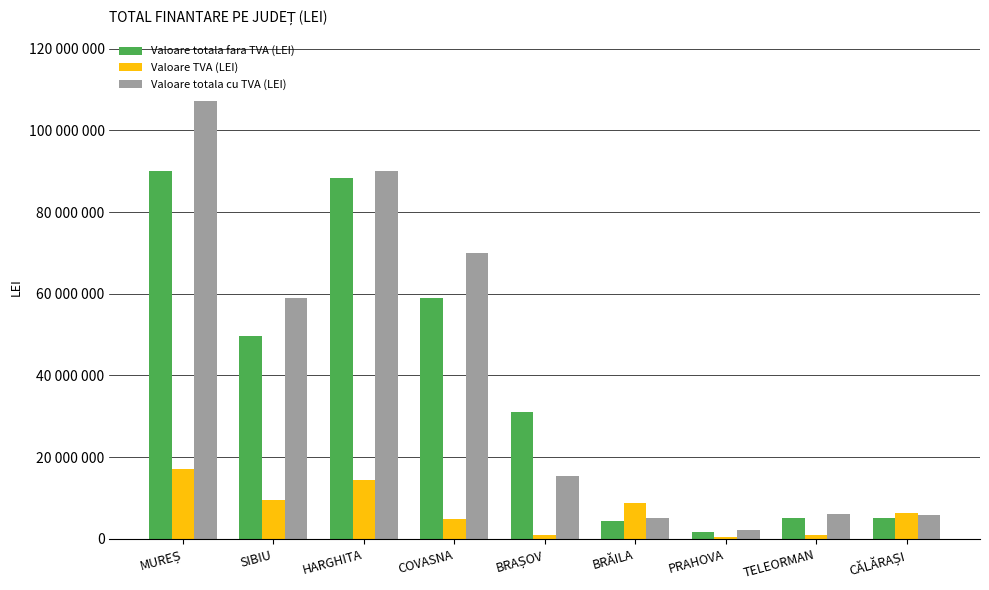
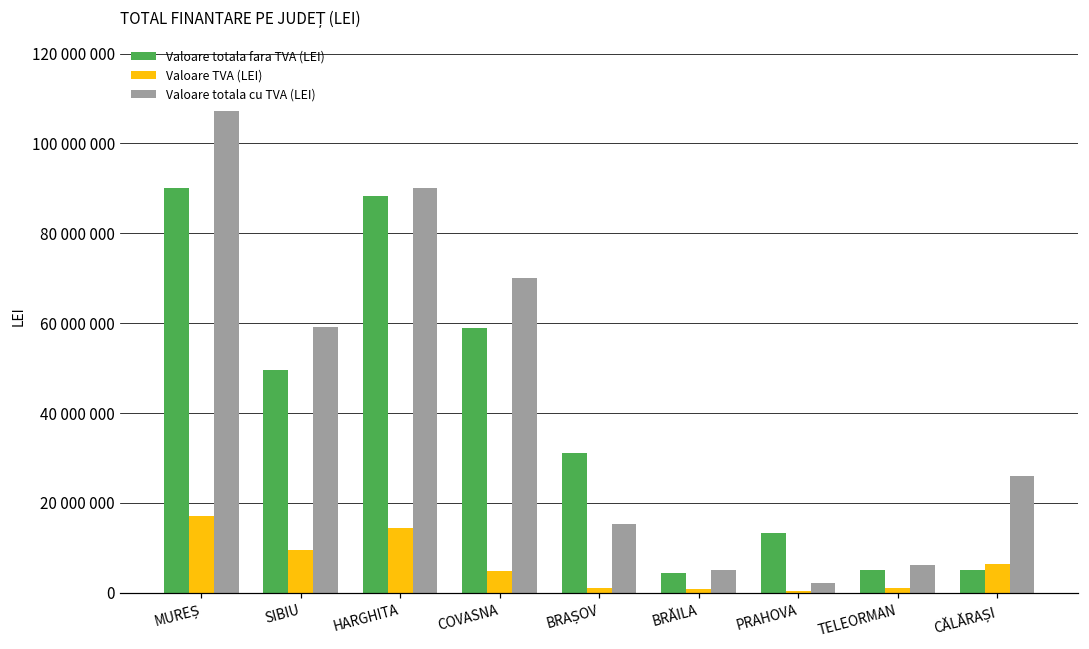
Valoare TVA (LEI), BRĂILA: 9000000 -> 1000000
Valoare totala fara TVA (LEI), PRAHOVA: 2000000 -> 13000000
Valoare totala cu TVA (LEI), CĂLĂRAȘI: 6000000 -> 26000000
